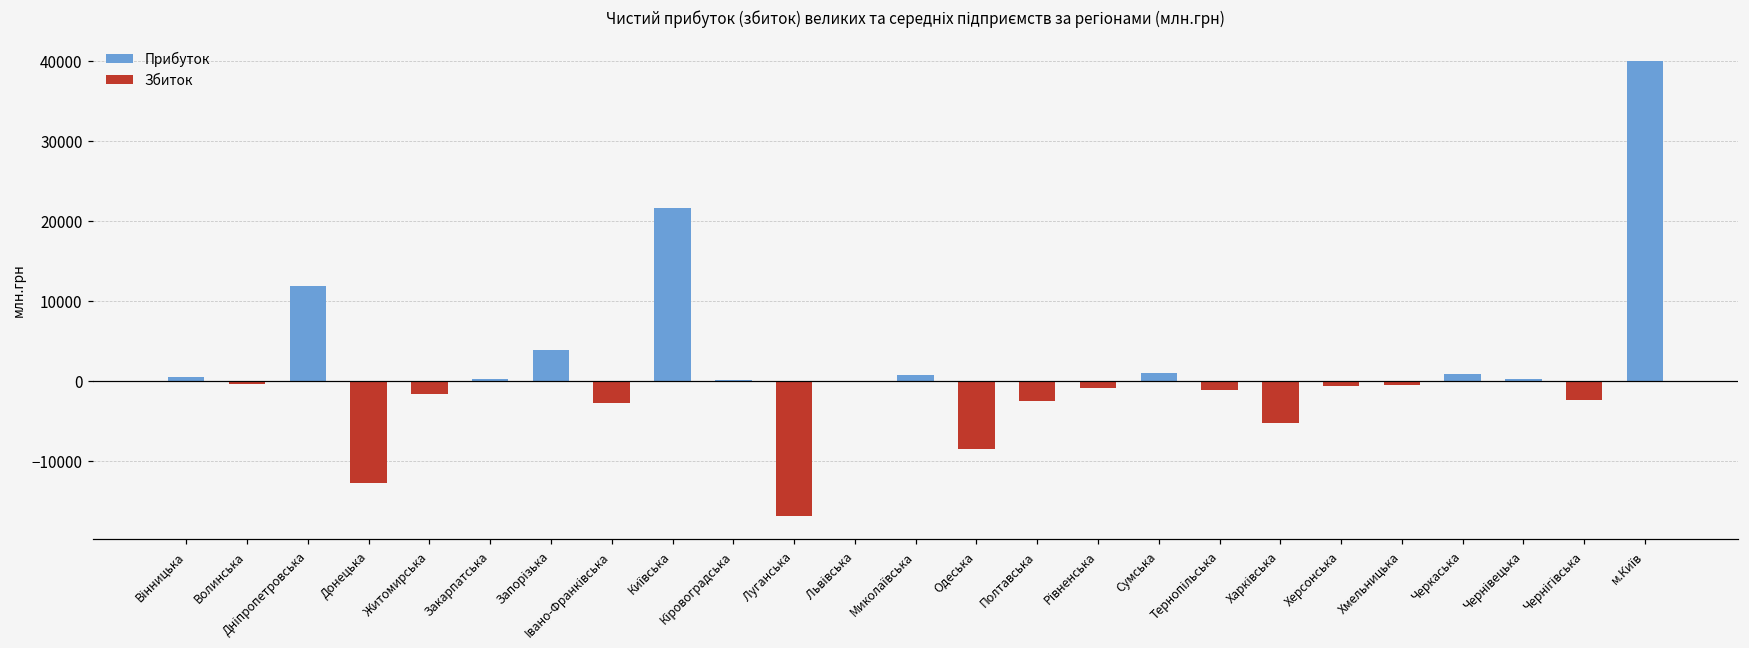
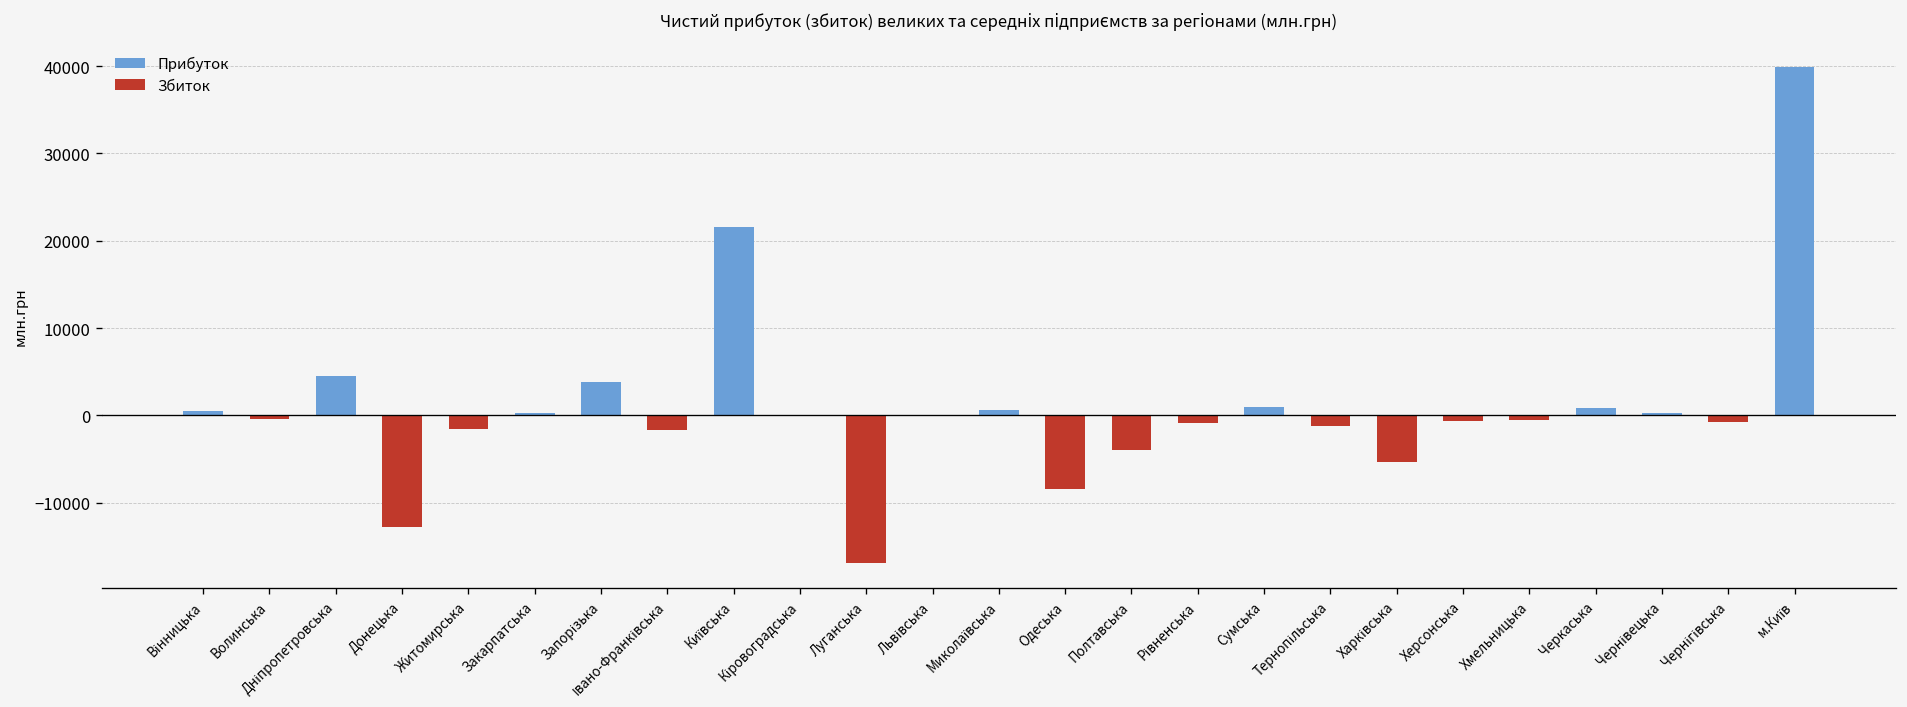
Прибуток, Дніпропетровська: 12000 -> 4000
Збиток, Івано-Франківська: -3000 -> -2000
Збиток, Полтавська: -2000 -> -4000
Збиток, Чернігівська: -2000 -> -1000
